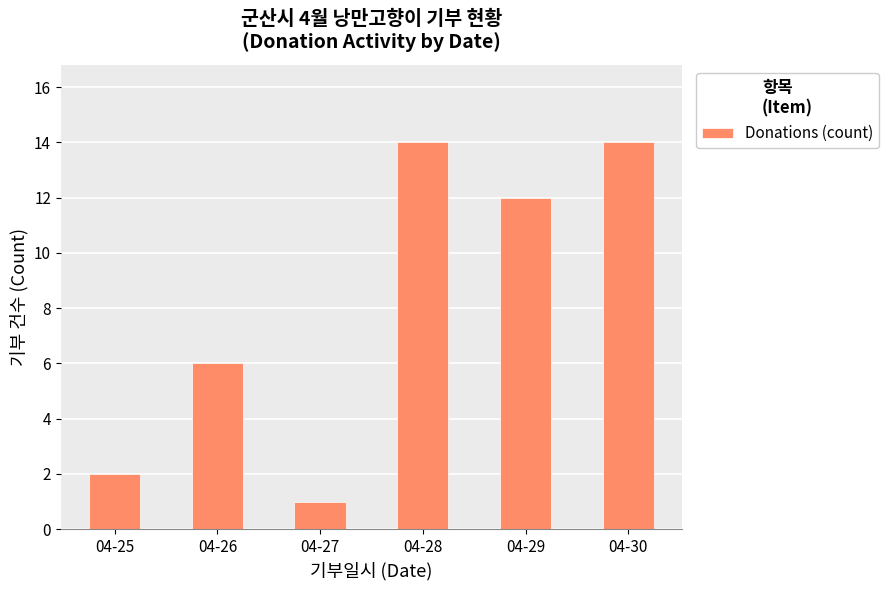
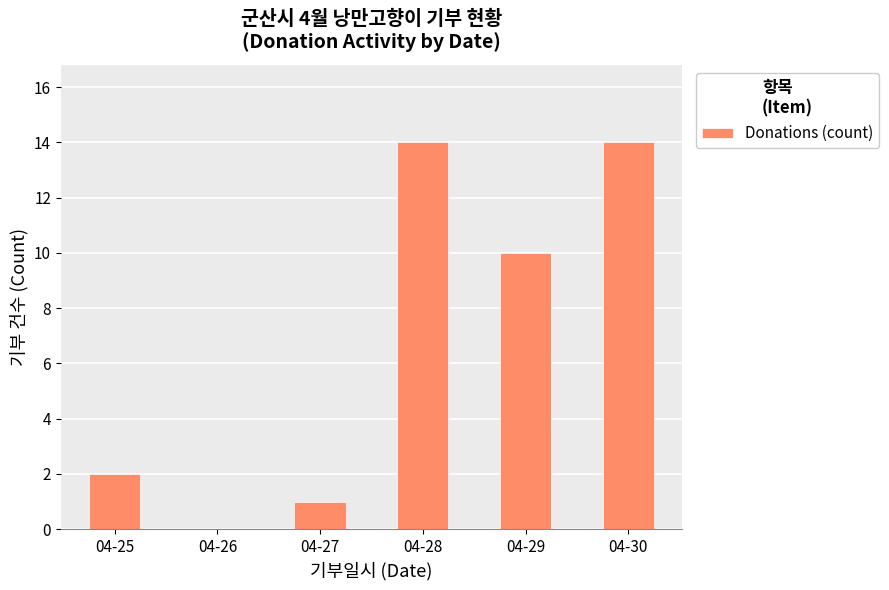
04-26: 6 -> 0
04-29: 12 -> 10
